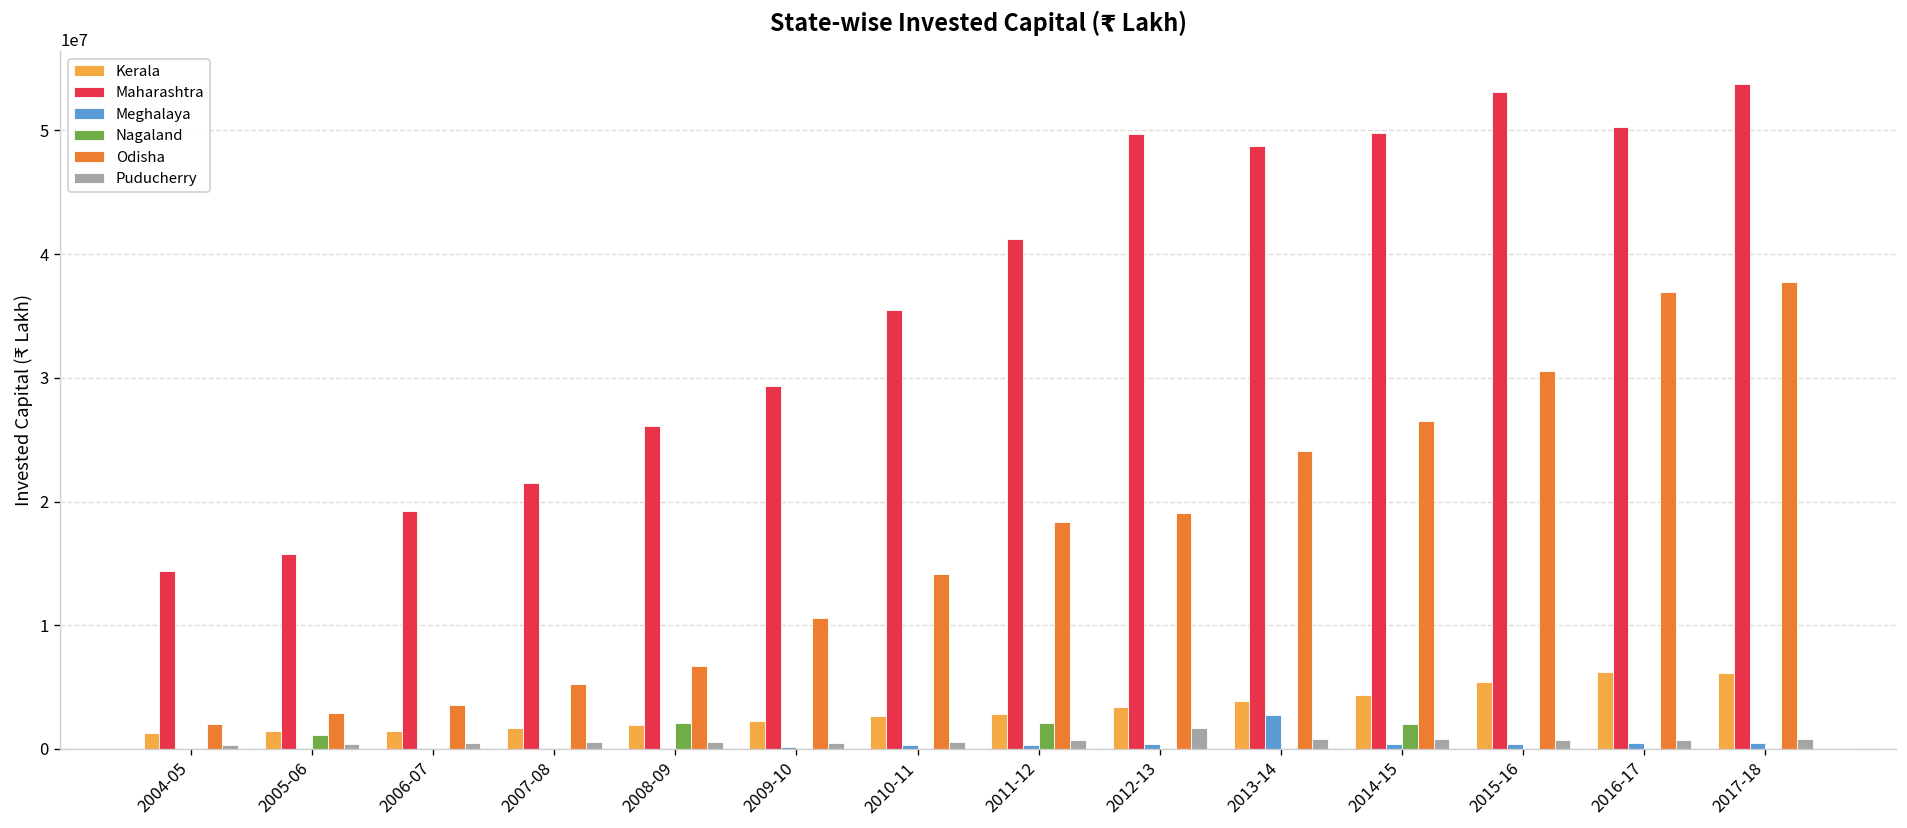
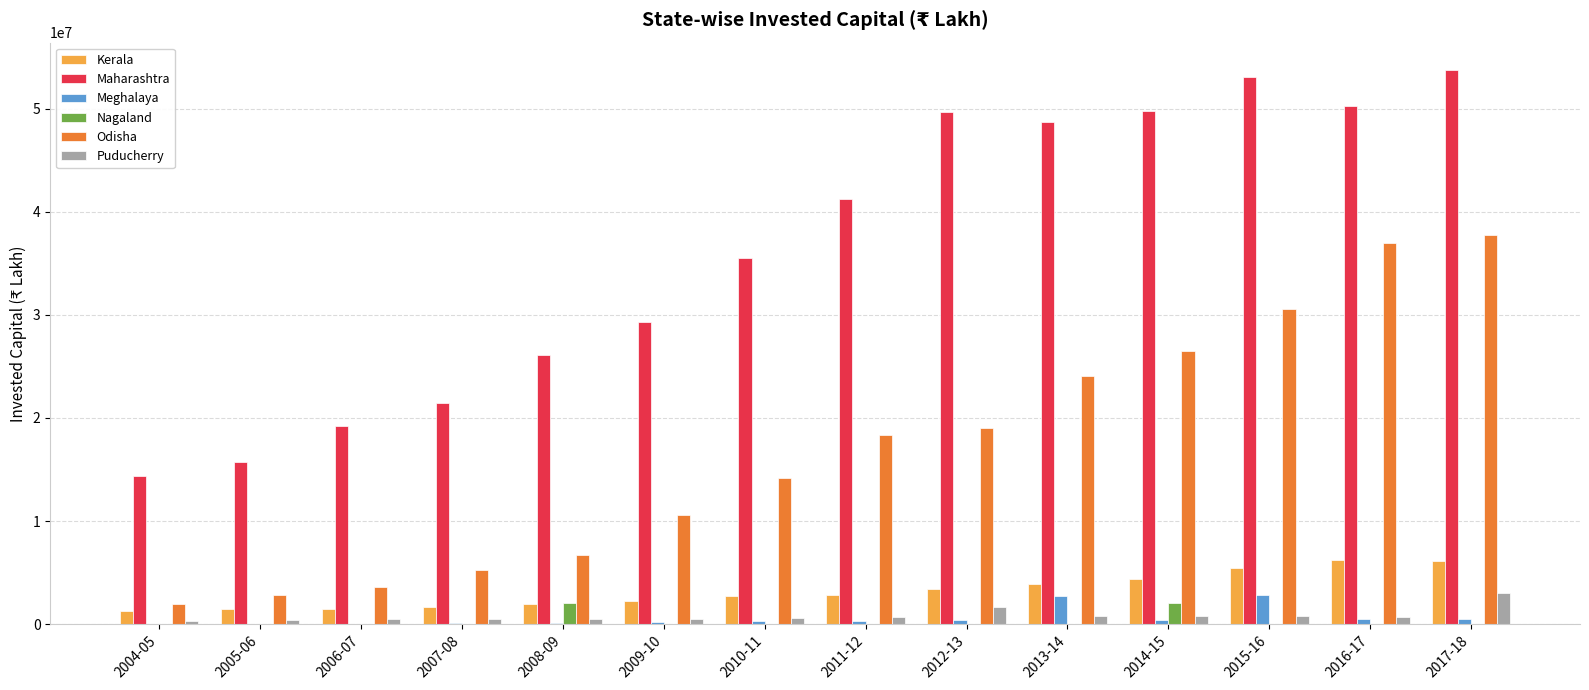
Nagaland, 2005-06: 1200000 -> 0
Nagaland, 2011-12: 2100000 -> 0
Meghalaya, 2015-16: 400000 -> 2800000
Puducherry, 2017-18: 800000 -> 3100000
